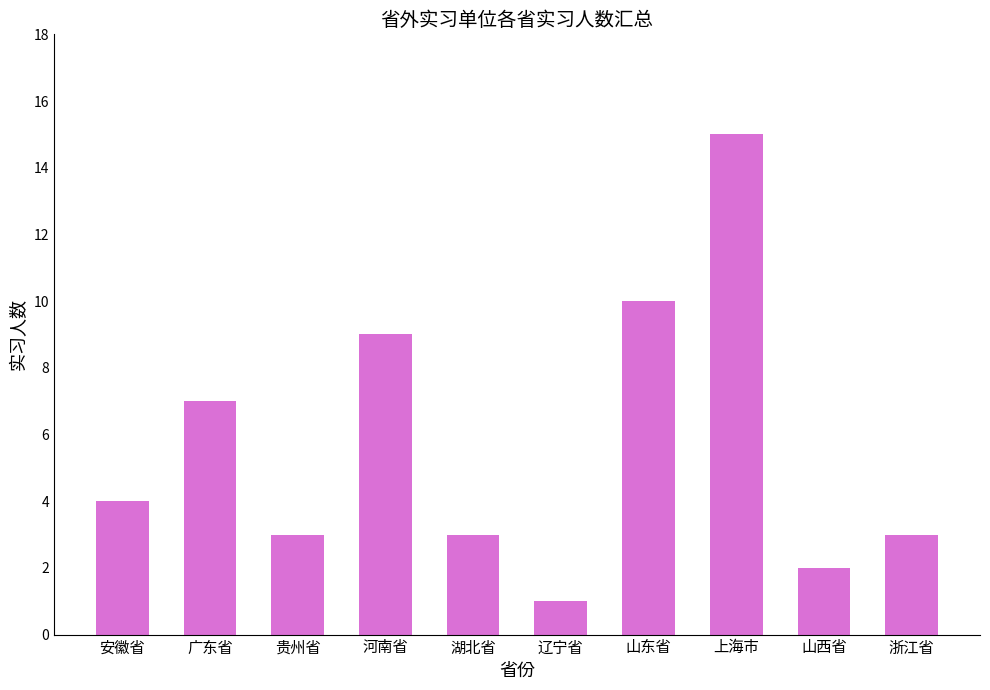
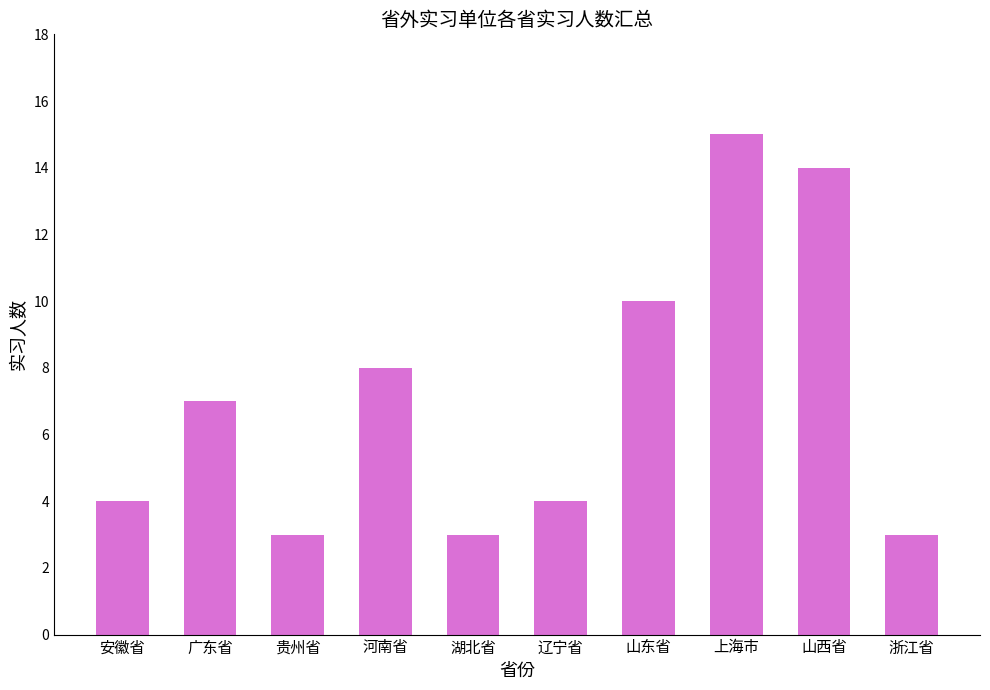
河南省: 9 -> 8
辽宁省: 1 -> 4
山西省: 2 -> 14
